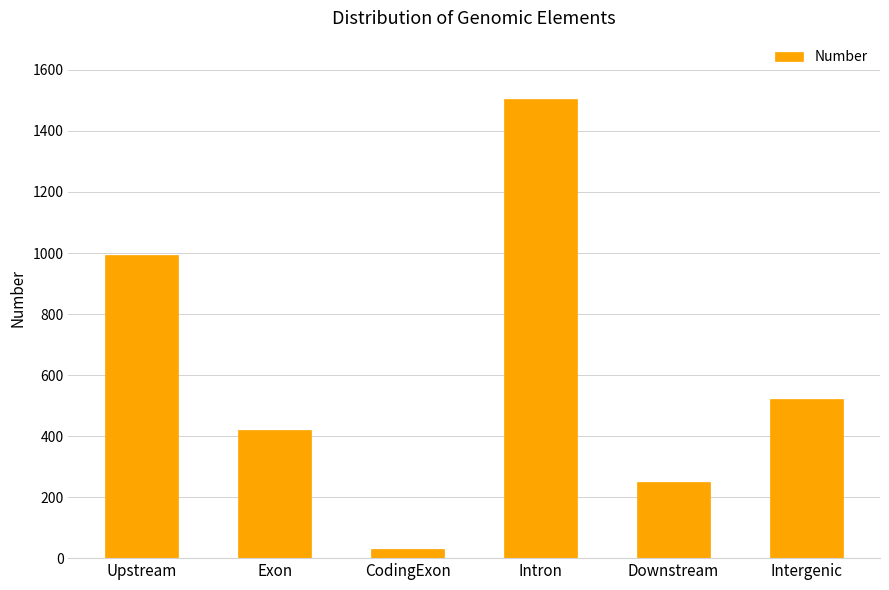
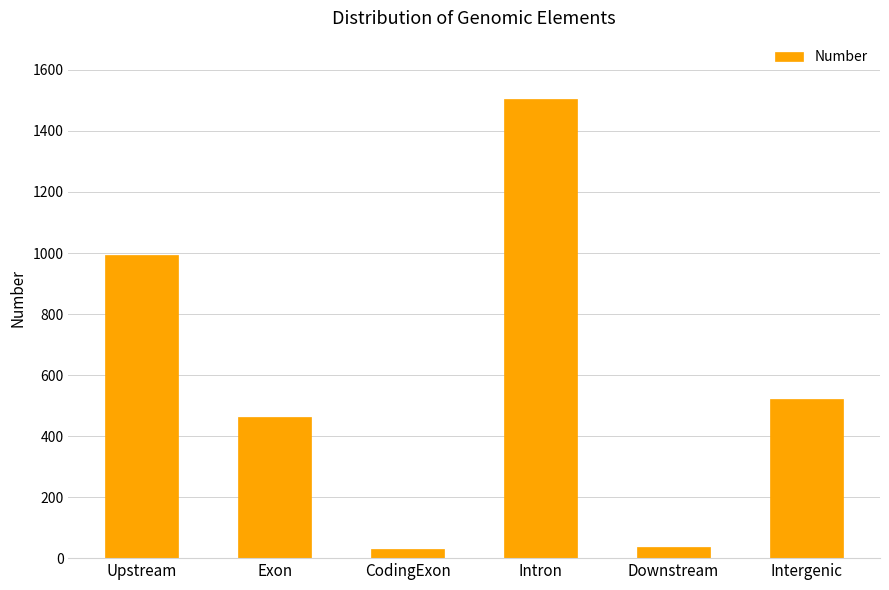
Exon: 420 -> 460
Downstream: 250 -> 40
